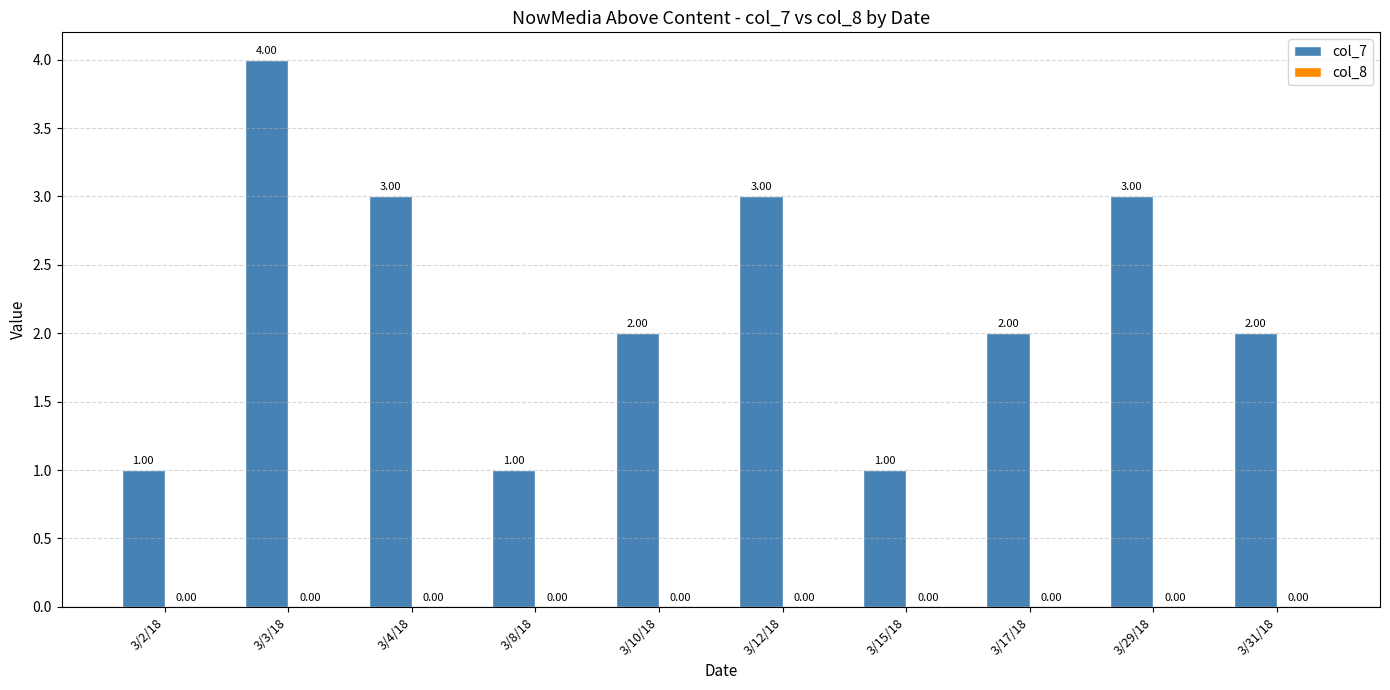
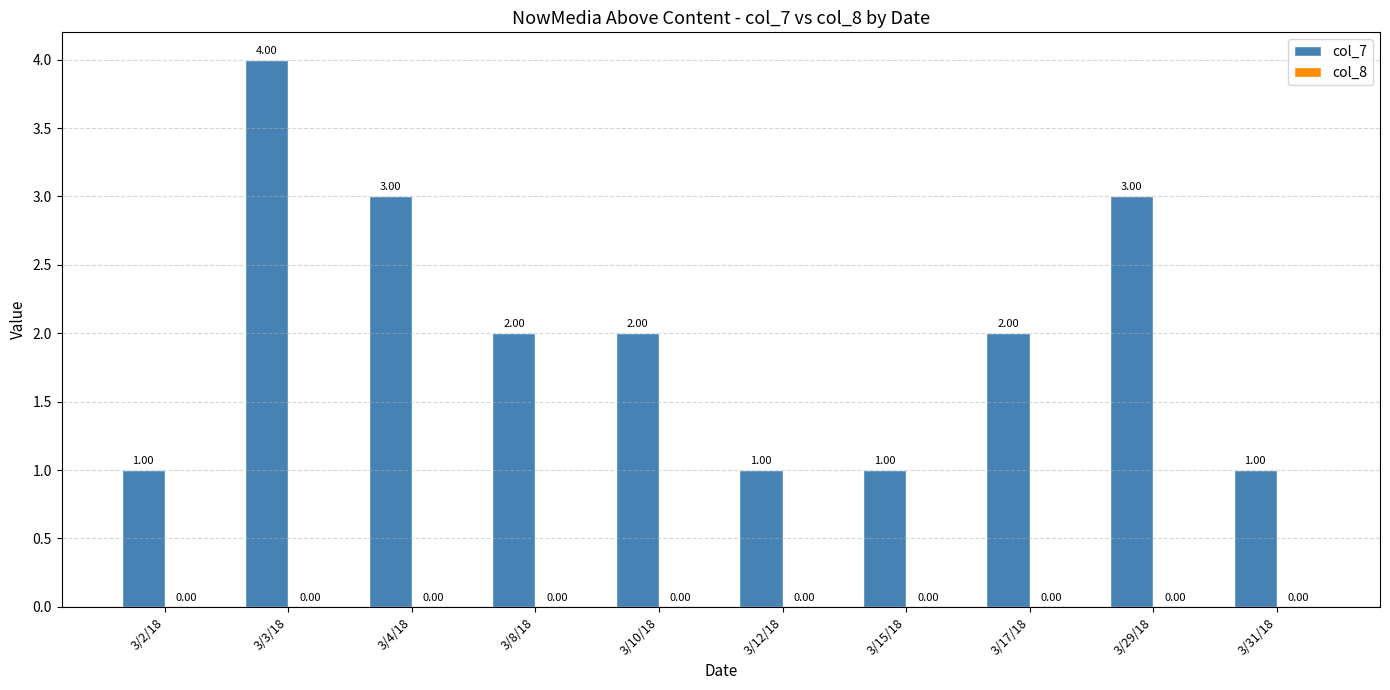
col_7, 3/8/18: 1.00 -> 2.00
col_7, 3/12/18: 3.00 -> 1.00
col_7, 3/31/18: 2.00 -> 1.00
